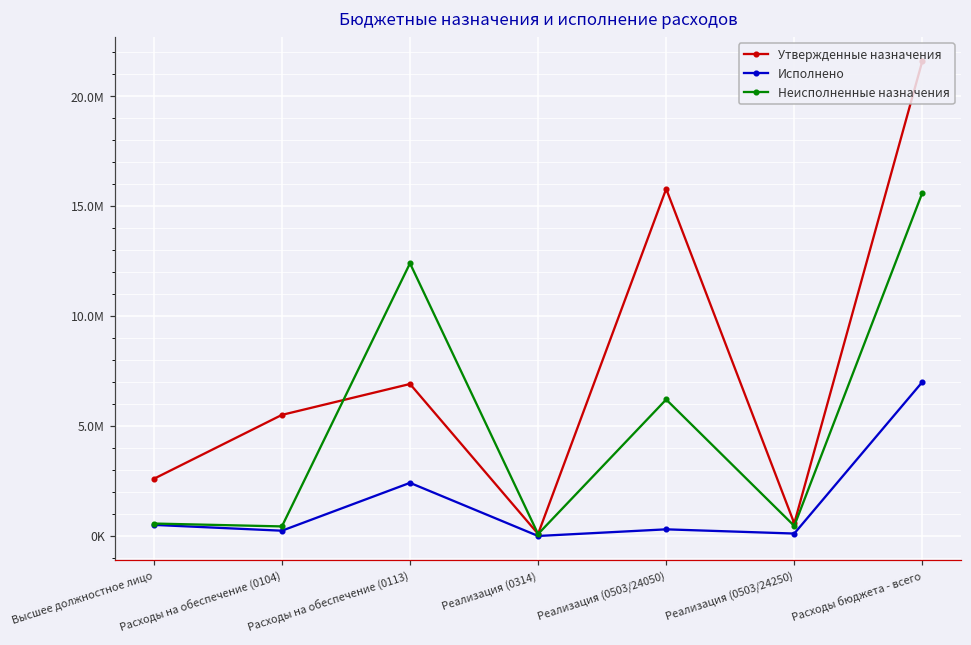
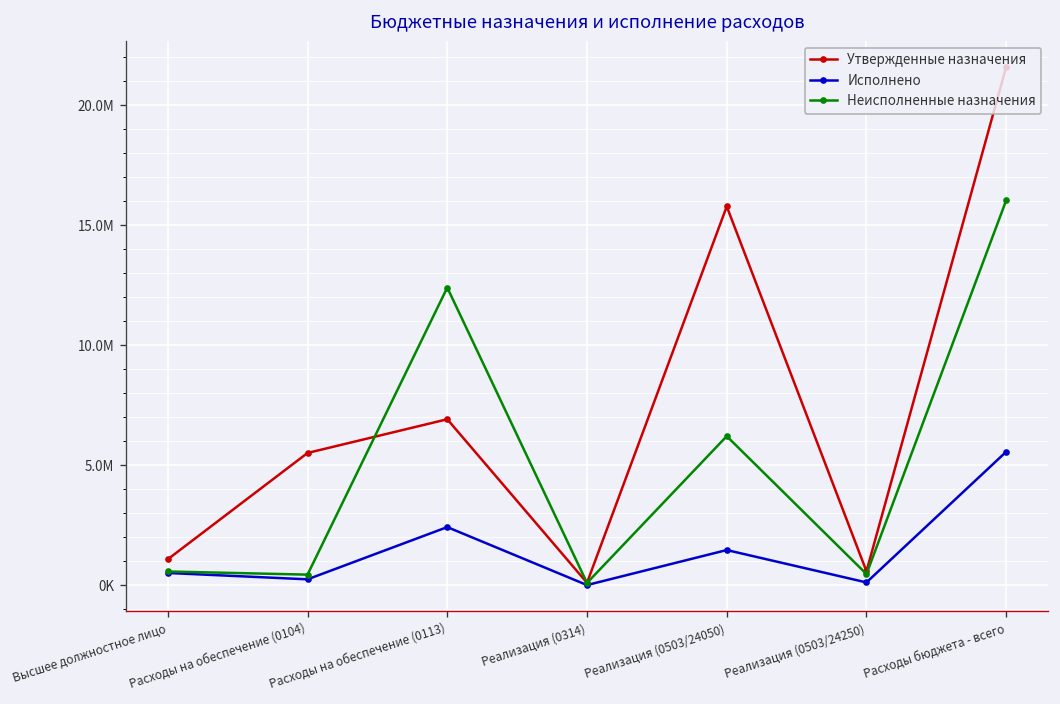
Утвержденные назначения, Высшее должностное лицо: 2600000 -> 1100000
Исполнено, Реализация (0503/24050): 300000 -> 1500000
Исполнено, Расходы бюджета - всего: 7000000 -> 5600000
Неисполненные назначения, Расходы бюджета - всего: 15600000 -> 16000000
